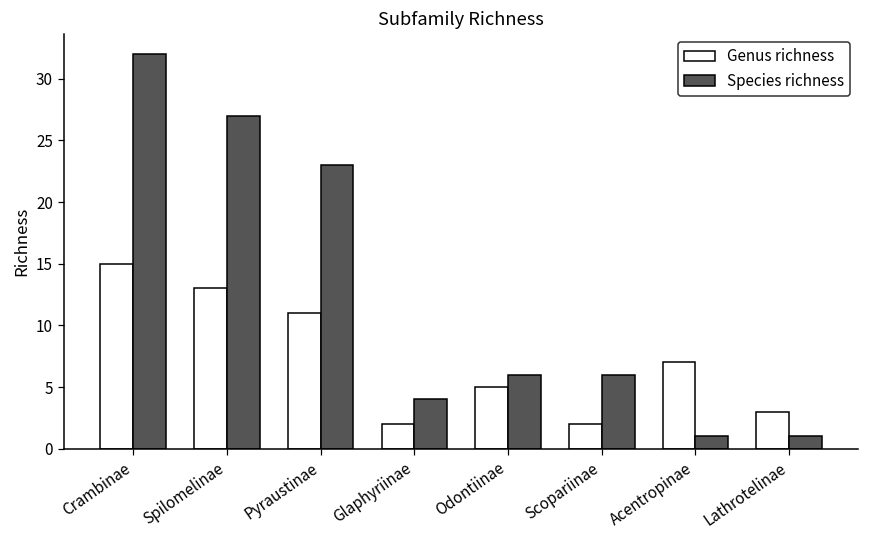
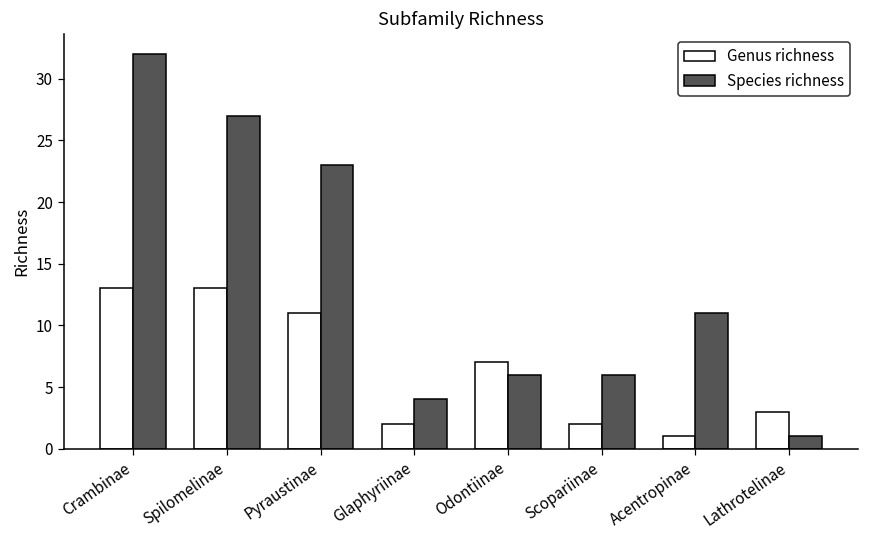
Genus richness, Crambinae: 15 -> 13
Genus richness, Odontiinae: 5 -> 7
Genus richness, Acentropinae: 7 -> 1
Species richness, Acentropinae: 1 -> 11
